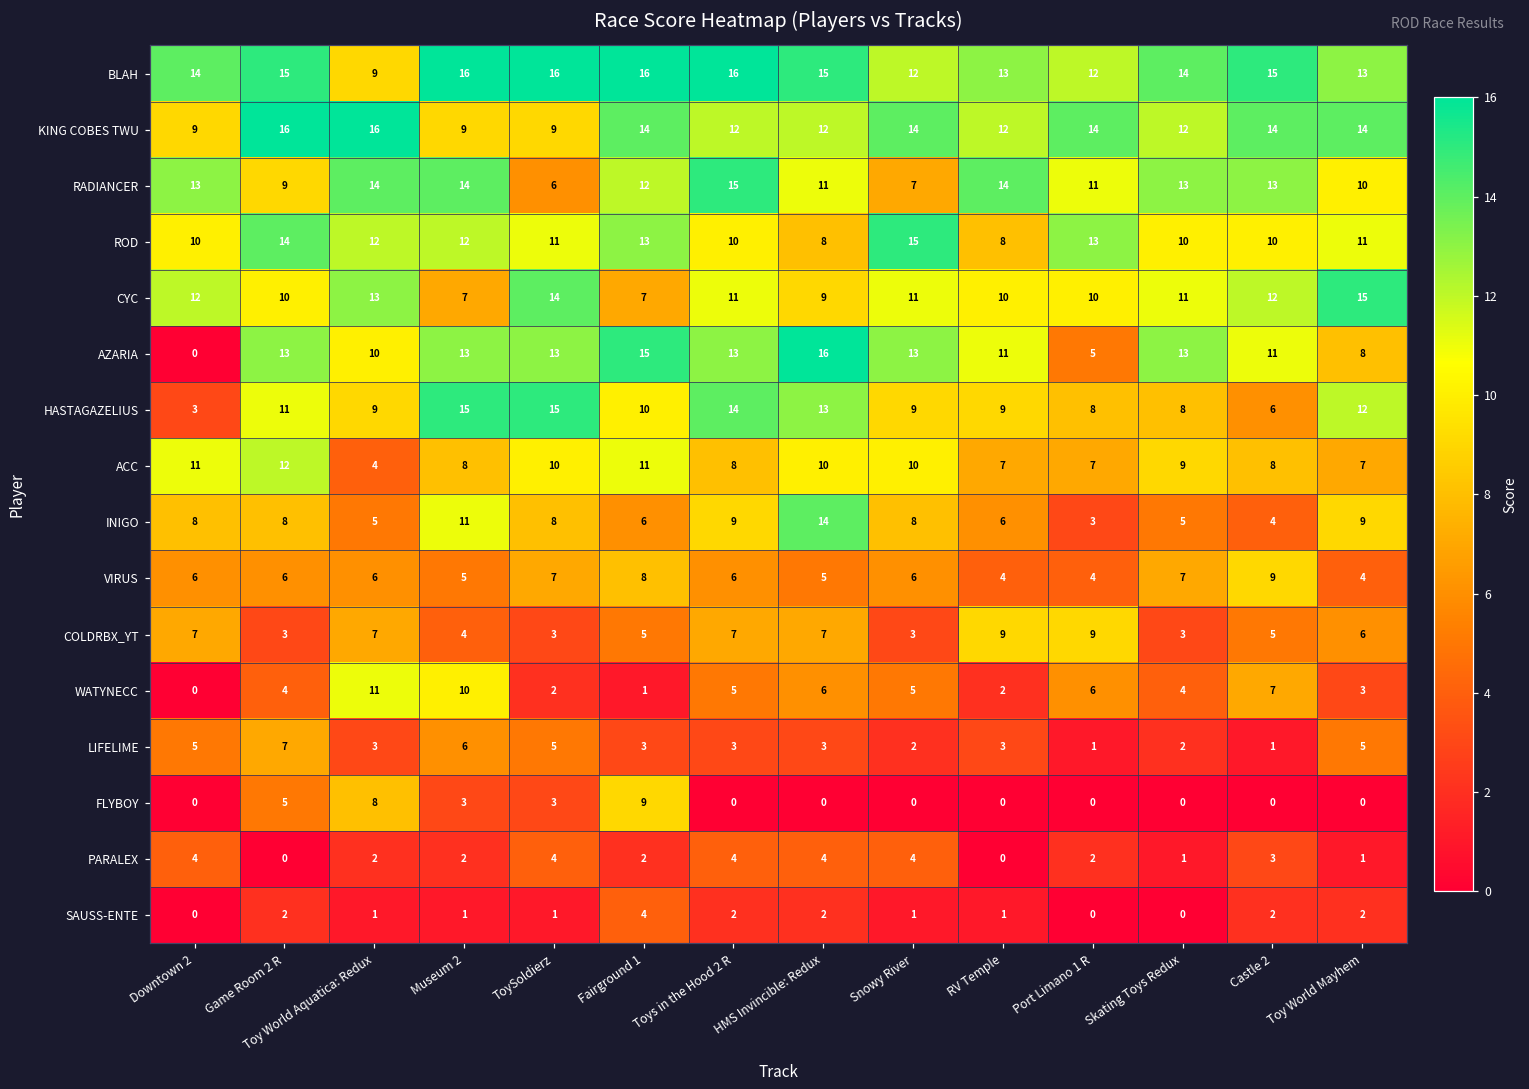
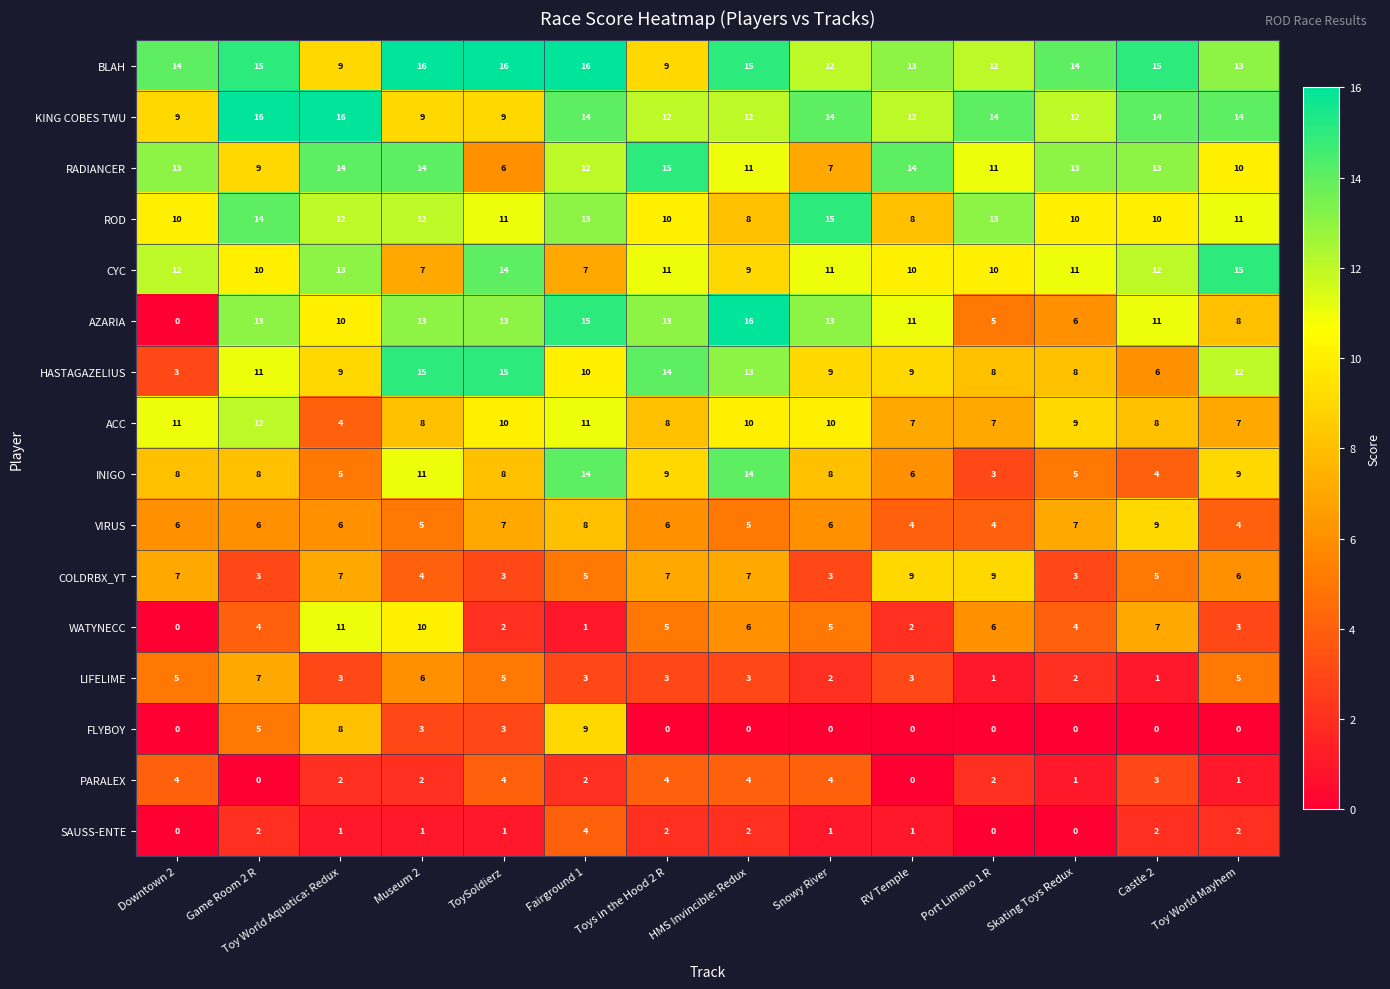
BLAH, Toys in the Hood 2 R: 16 -> 9
AZARIA, Skating Toys Redux: 13 -> 6
INIGO, Fairground 1: 6 -> 14
